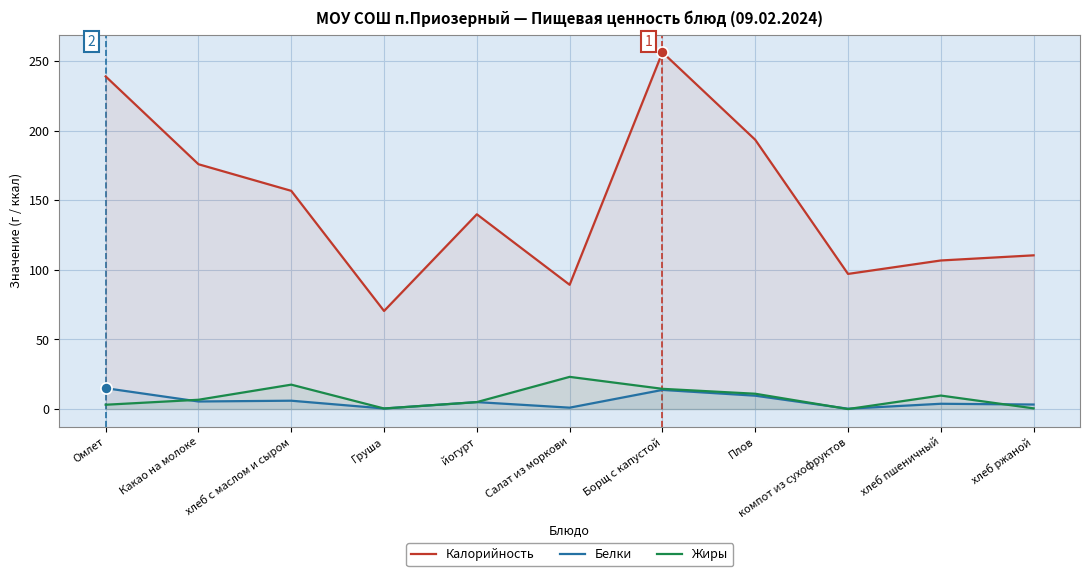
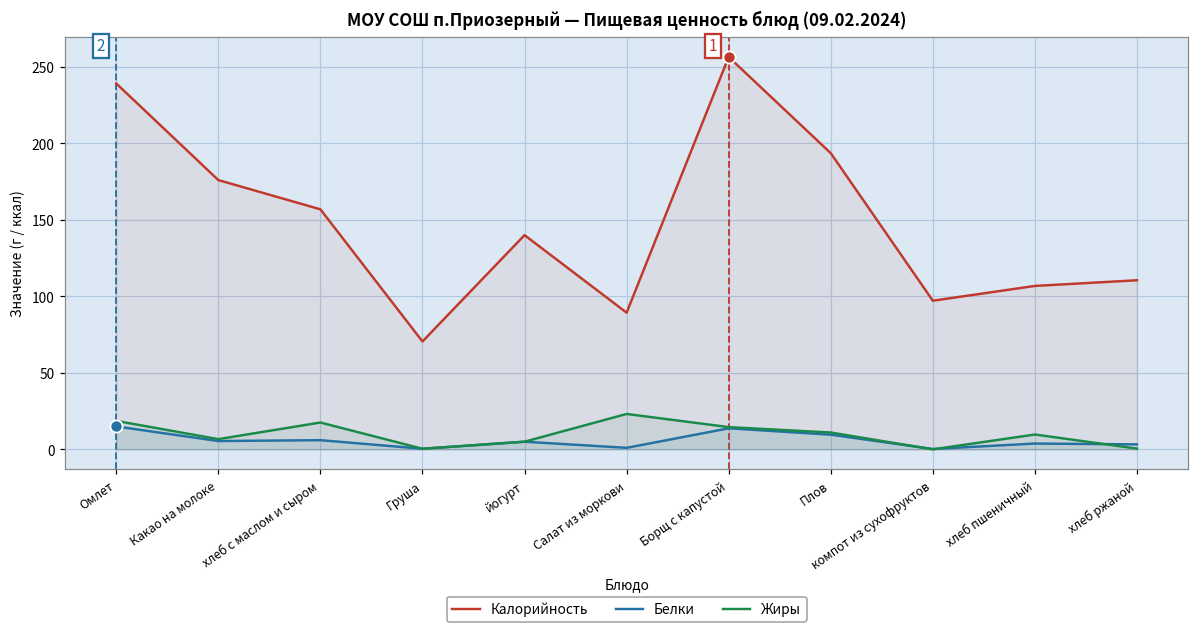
Жиры, Омлет: 3 -> 19
